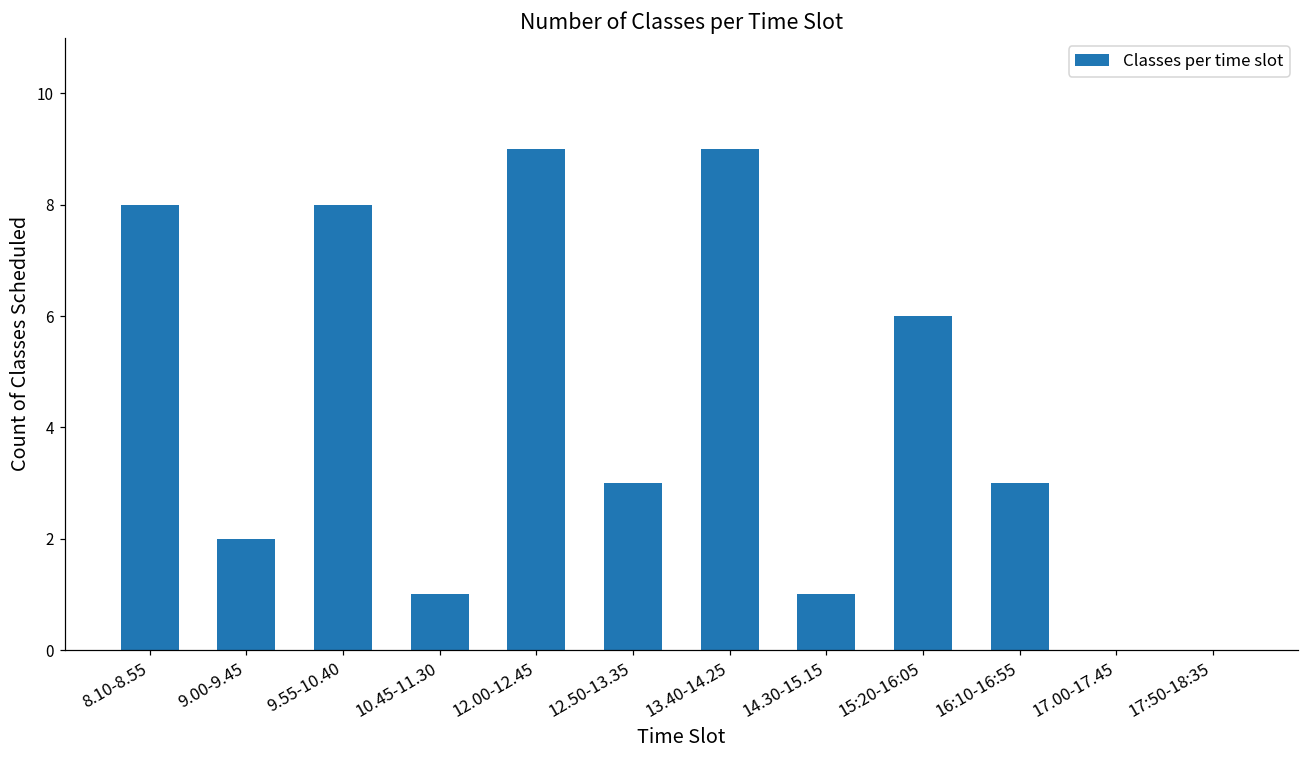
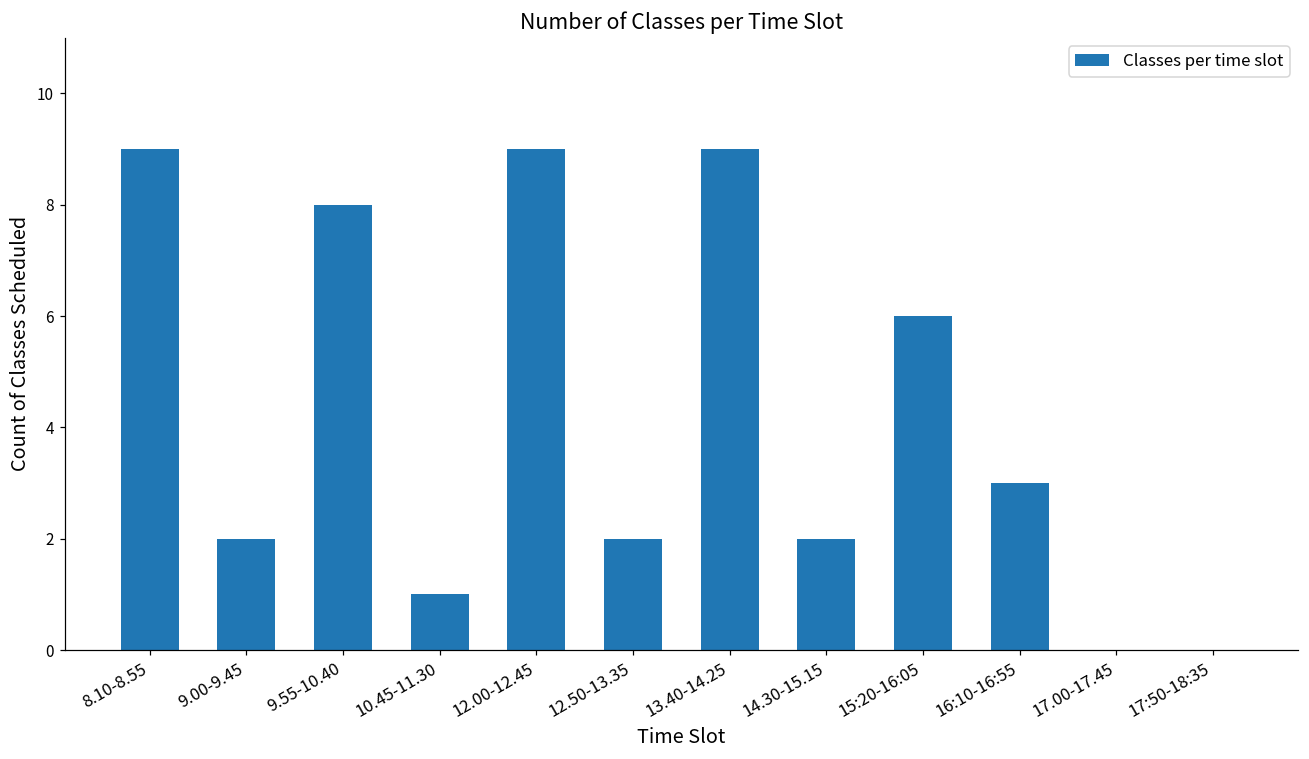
8.10-8.55: 8 -> 9
12.50-13.35: 3 -> 2
14.30-15.15: 1 -> 2
